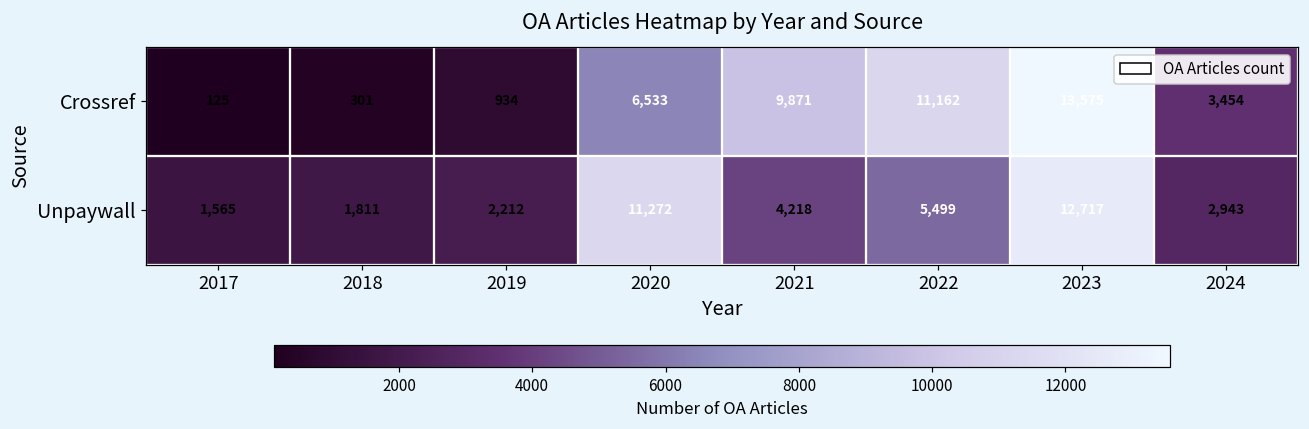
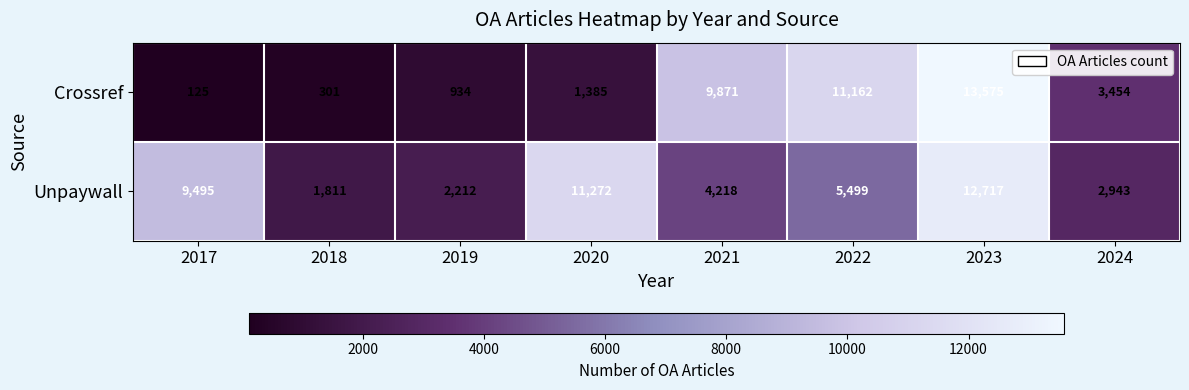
Crossref, 2020: 6,533 -> 1,385
Unpaywall, 2017: 1,565 -> 9,495
